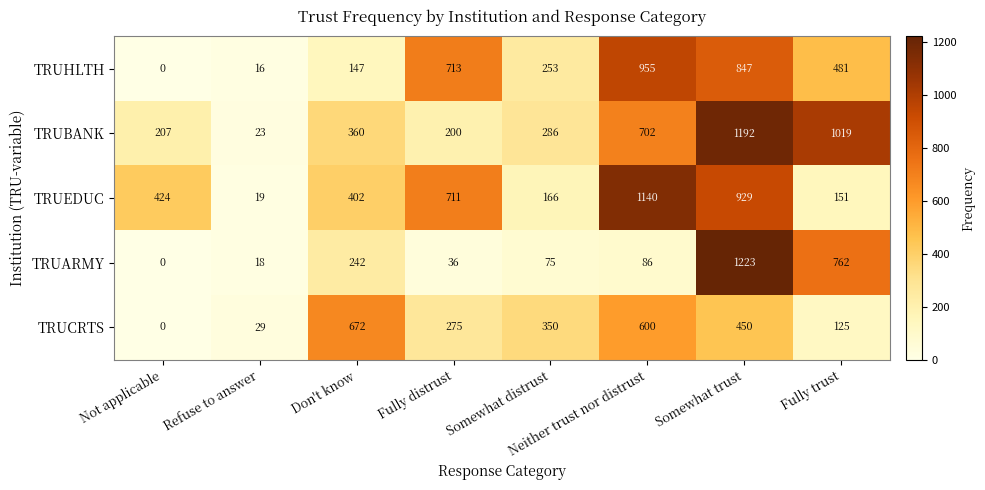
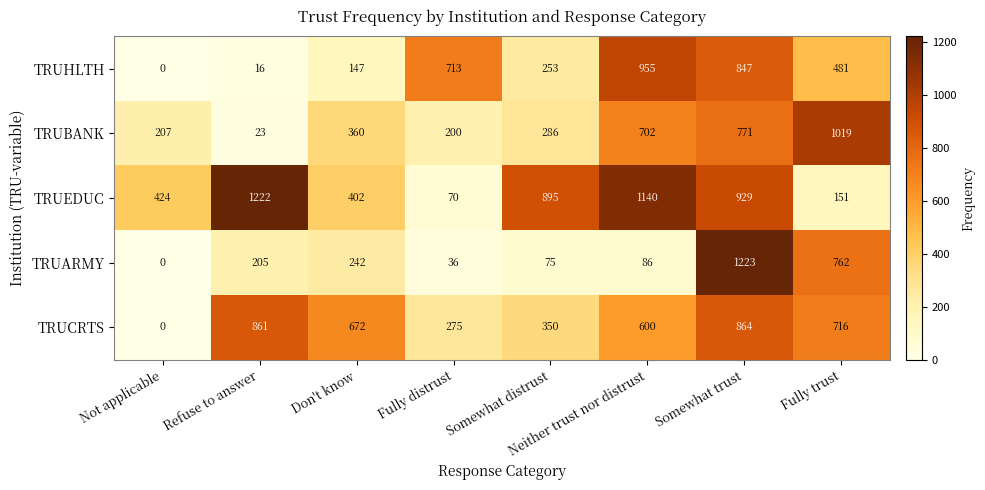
TRUBANK, Somewhat trust: 1192 -> 771
TRUEDUC, Refuse to answer: 19 -> 1222
TRUEDUC, Fully distrust: 711 -> 70
TRUEDUC, Somewhat distrust: 166 -> 895
TRUARMY, Refuse to answer: 18 -> 205
TRUCRTS, Refuse to answer: 29 -> 861
TRUCRTS, Somewhat trust: 450 -> 864
TRUCRTS, Fully trust: 125 -> 716
